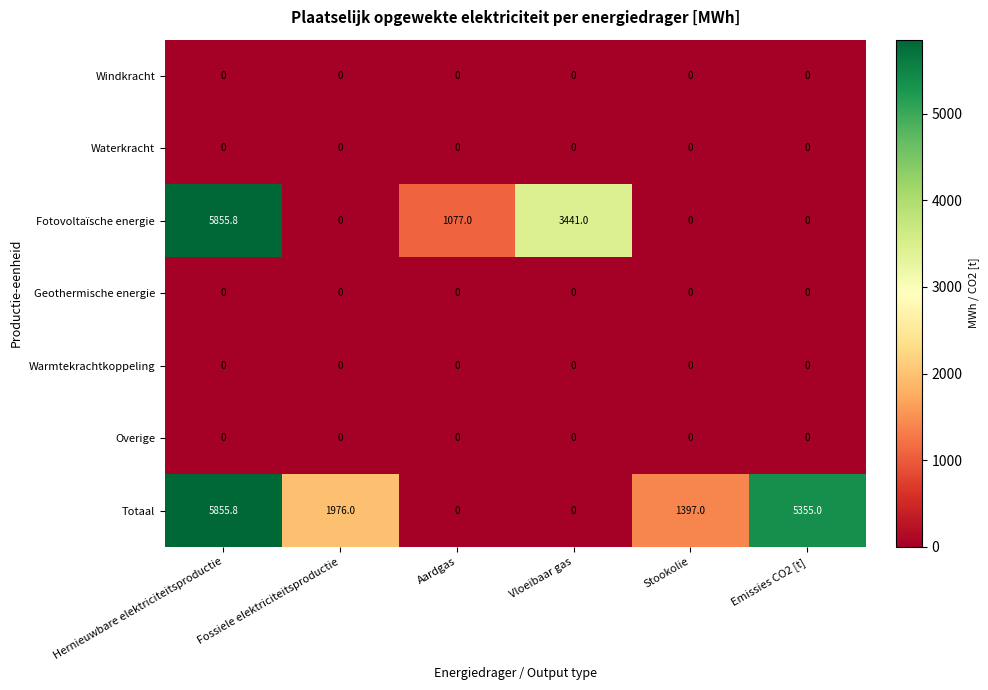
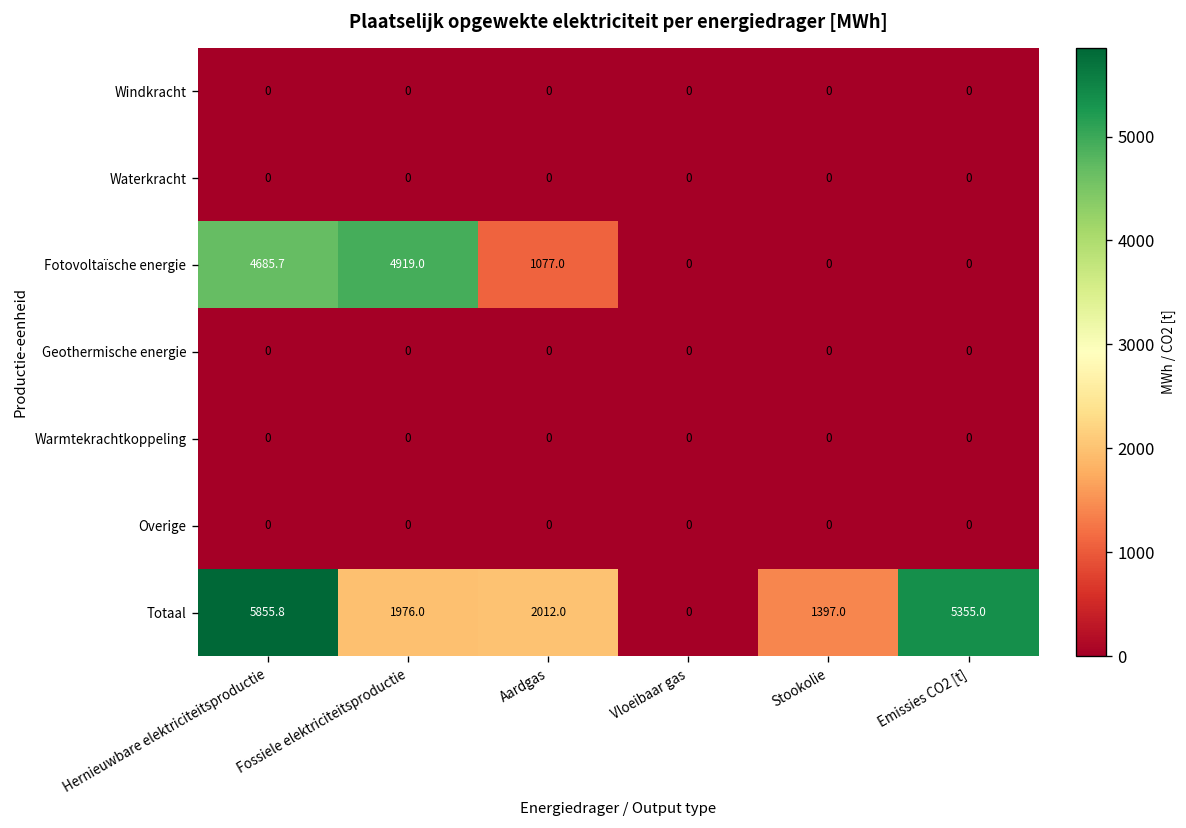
Fotovoltaïsche energie, Hernieuwbare elektriciteitsproductie: 5855.8 -> 4685.7
Fotovoltaïsche energie, Fossiele elektriciteitsproductie: 0 -> 4919.0
Fotovoltaïsche energie, Vloeibaar gas: 3441.0 -> 0
Totaal, Aardgas: 0 -> 2012.0
